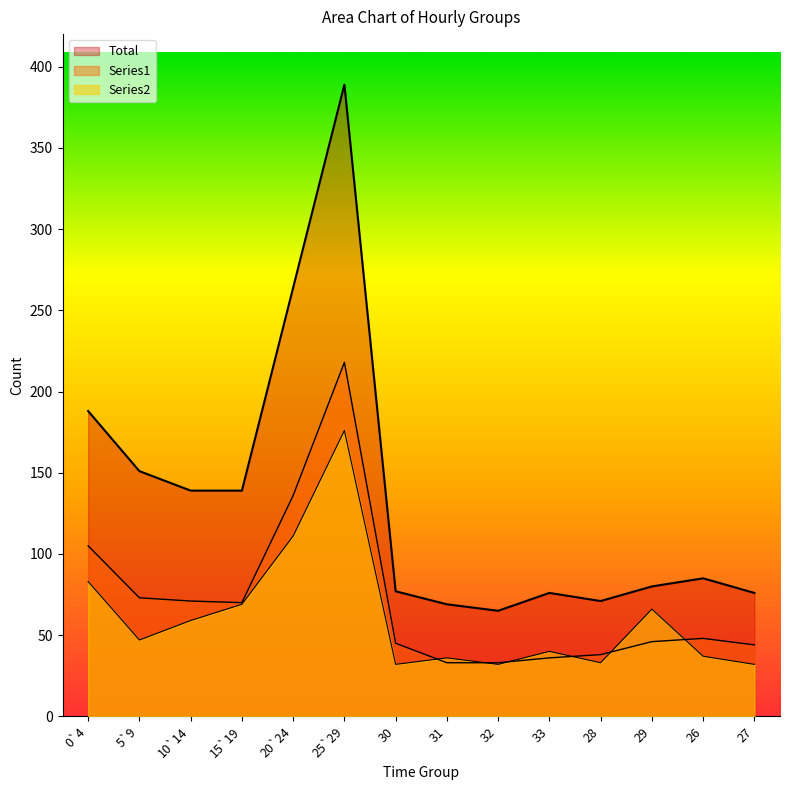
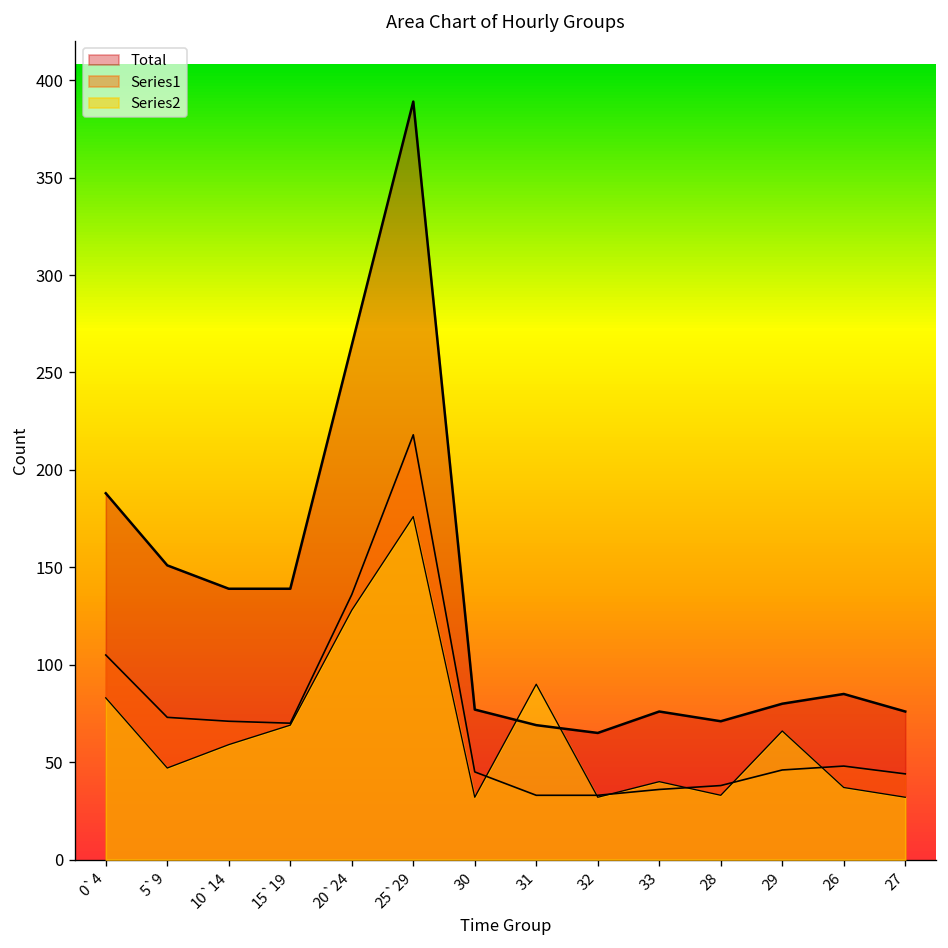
Series2, 20`24: 111 -> 128
Series2, 31: 36 -> 90
